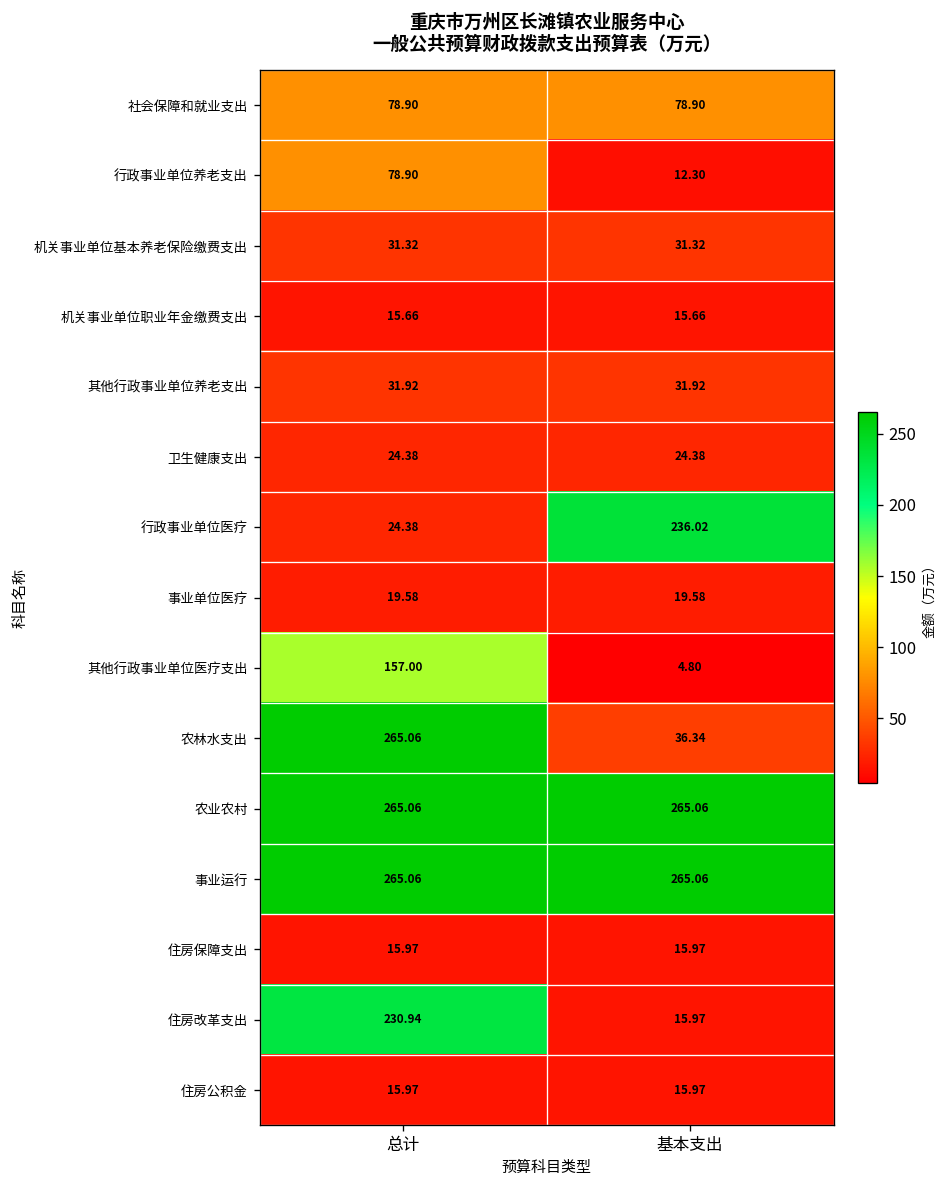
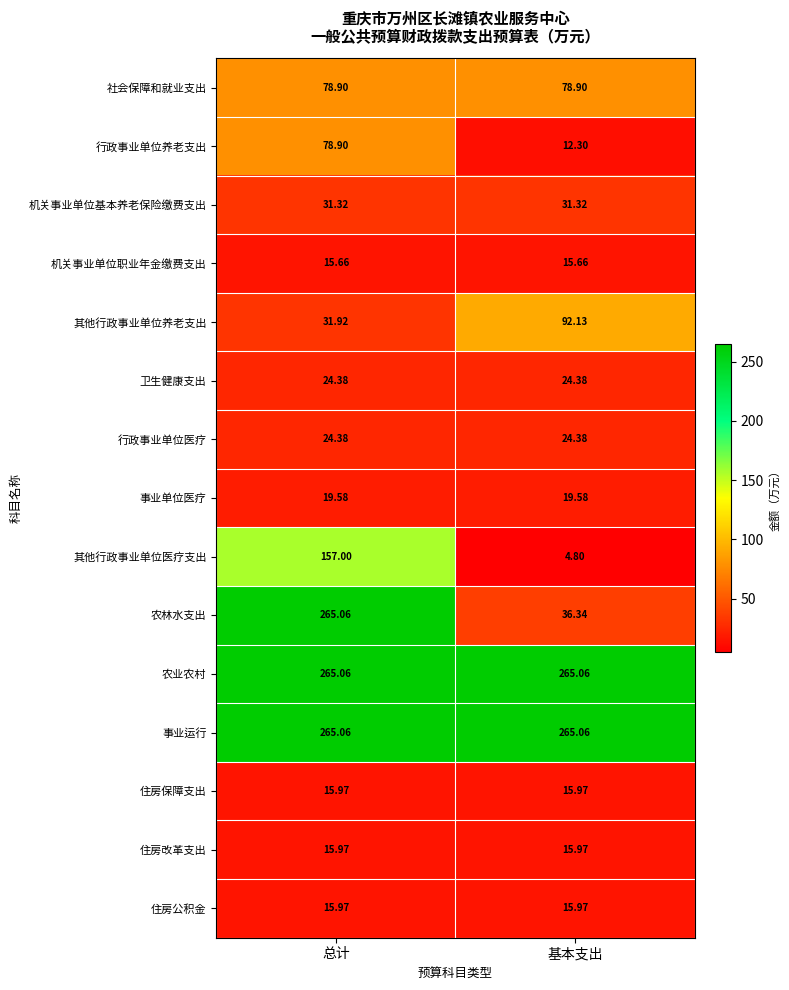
其他行政事业单位养老支出, 基本支出: 31.92 -> 92.13
行政事业单位医疗, 基本支出: 236.02 -> 24.38
住房改革支出, 总计: 230.94 -> 15.97
